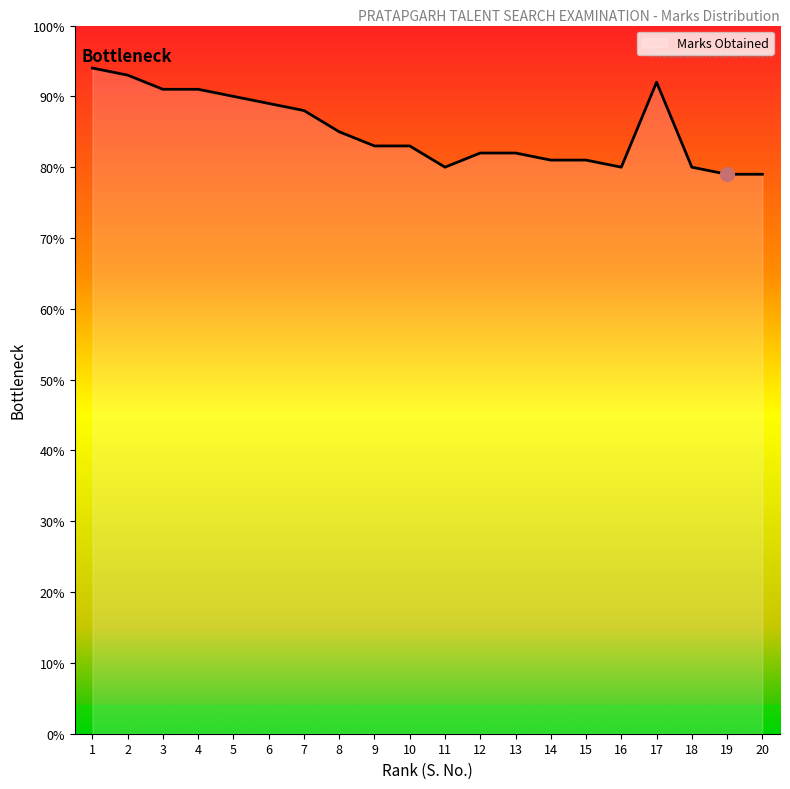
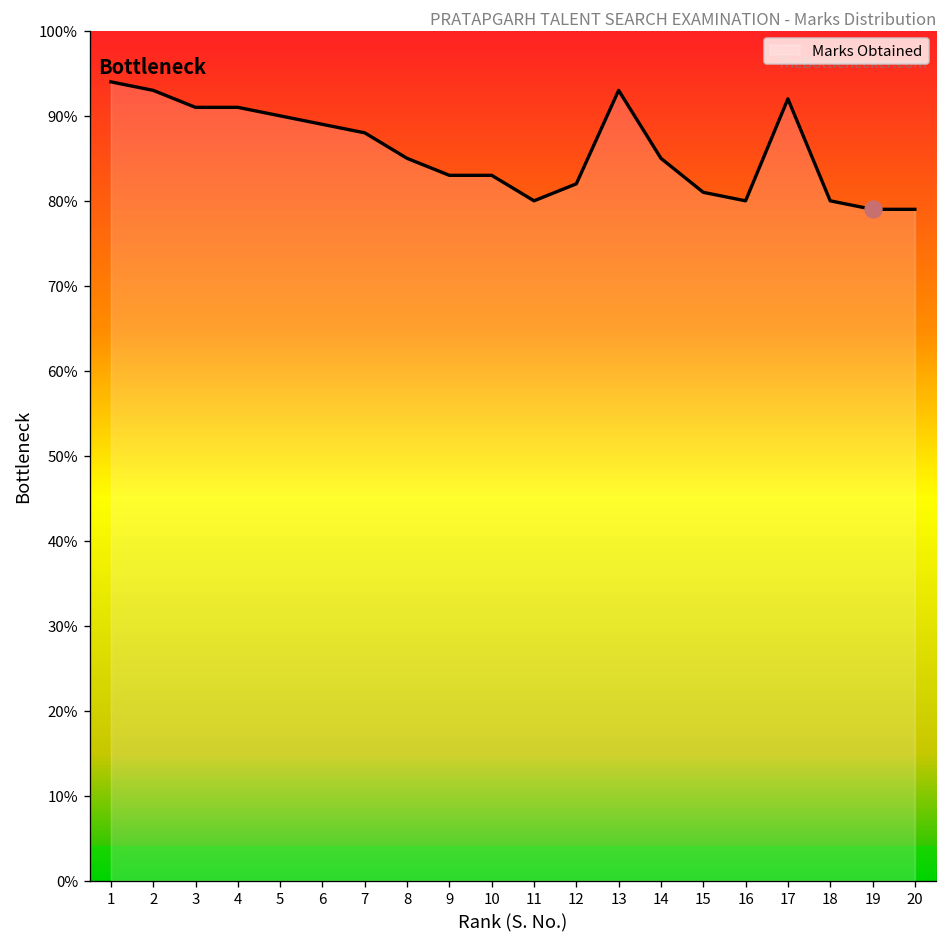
Marks Obtained, 13: 82% -> 93%
Marks Obtained, 14: 81% -> 85%
